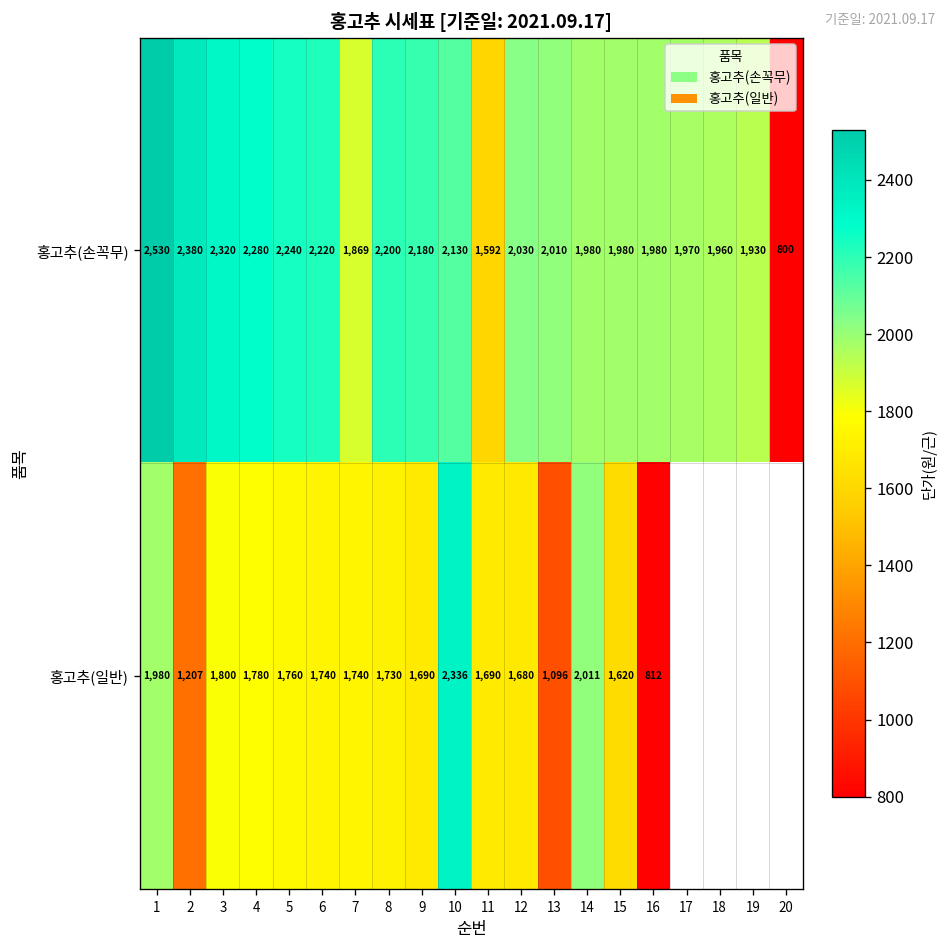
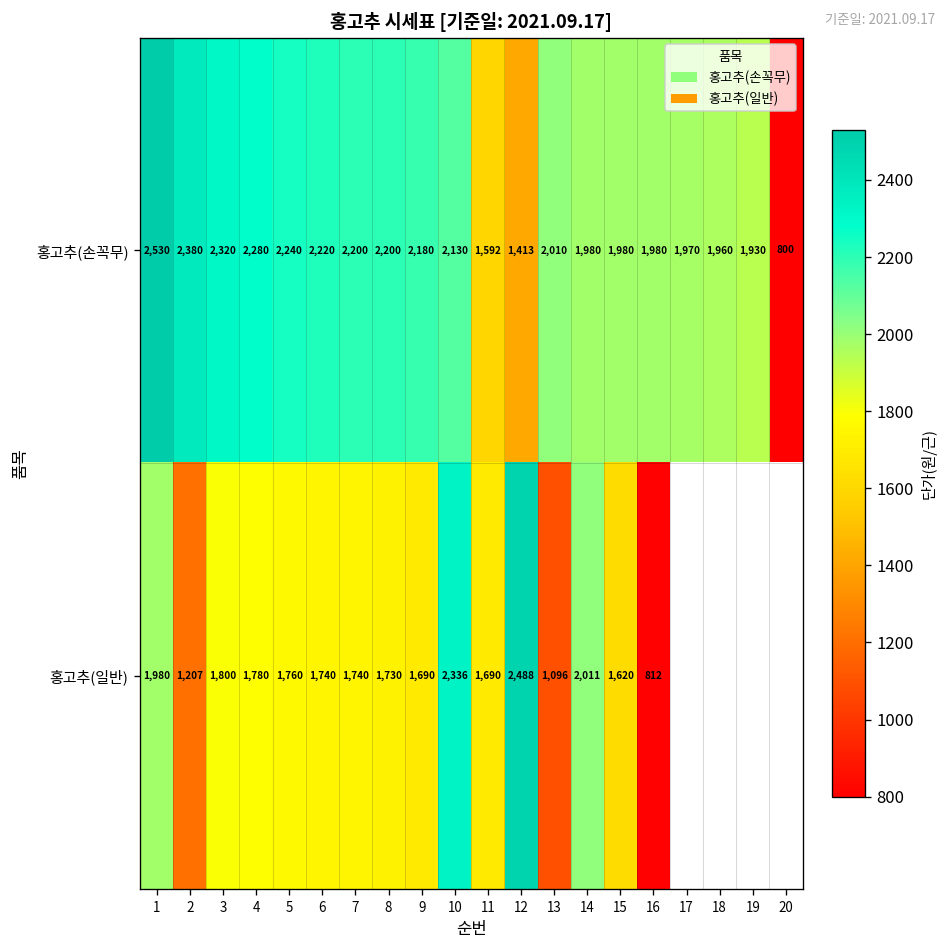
홍고추(손꼭무), 7: 1,869 -> 2,200
홍고추(손꼭무), 12: 2,030 -> 1,413
홍고추(일반), 12: 1,680 -> 2,488
